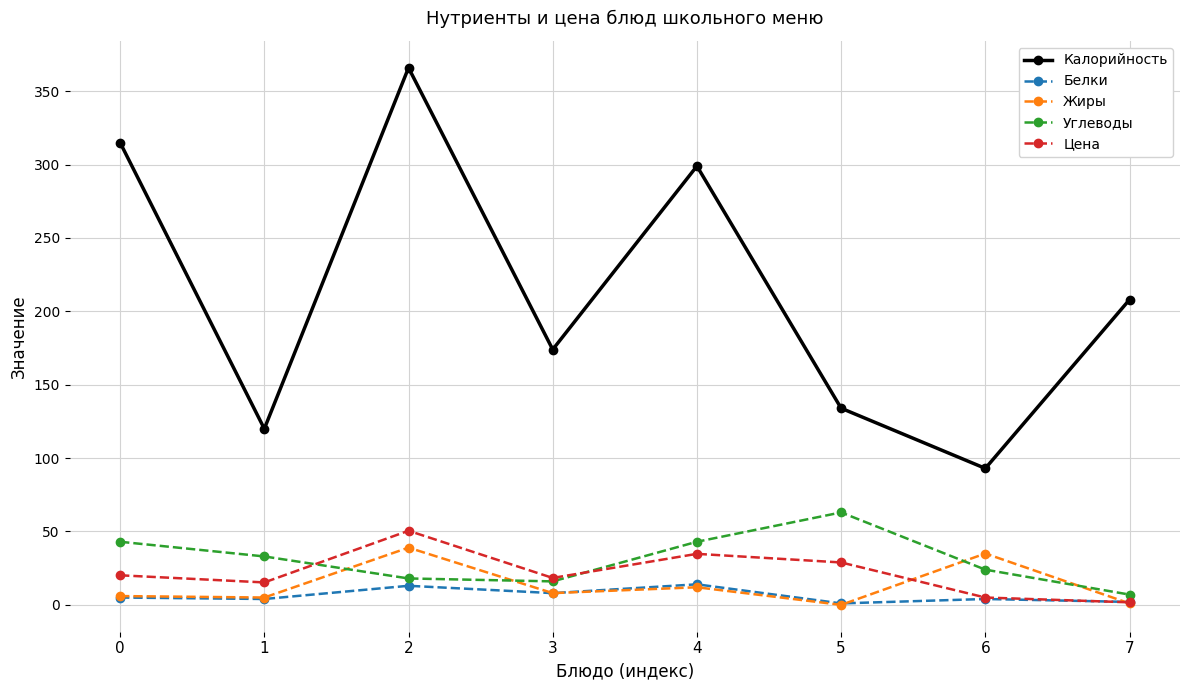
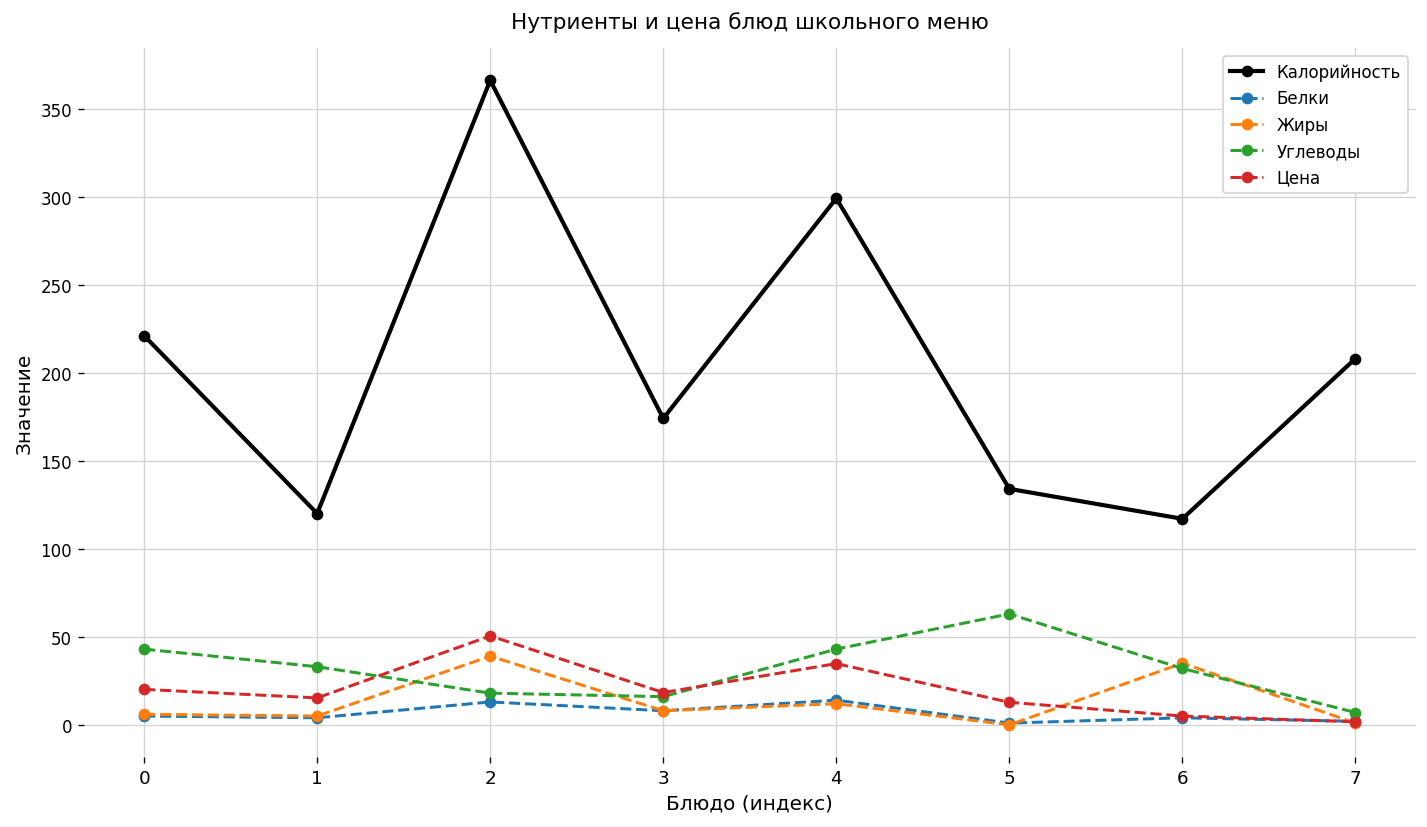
Калорийность, 0: 315 -> 221
Цена, 5: 29 -> 13
Калорийность, 6: 93 -> 117
Углеводы, 6: 24 -> 32
